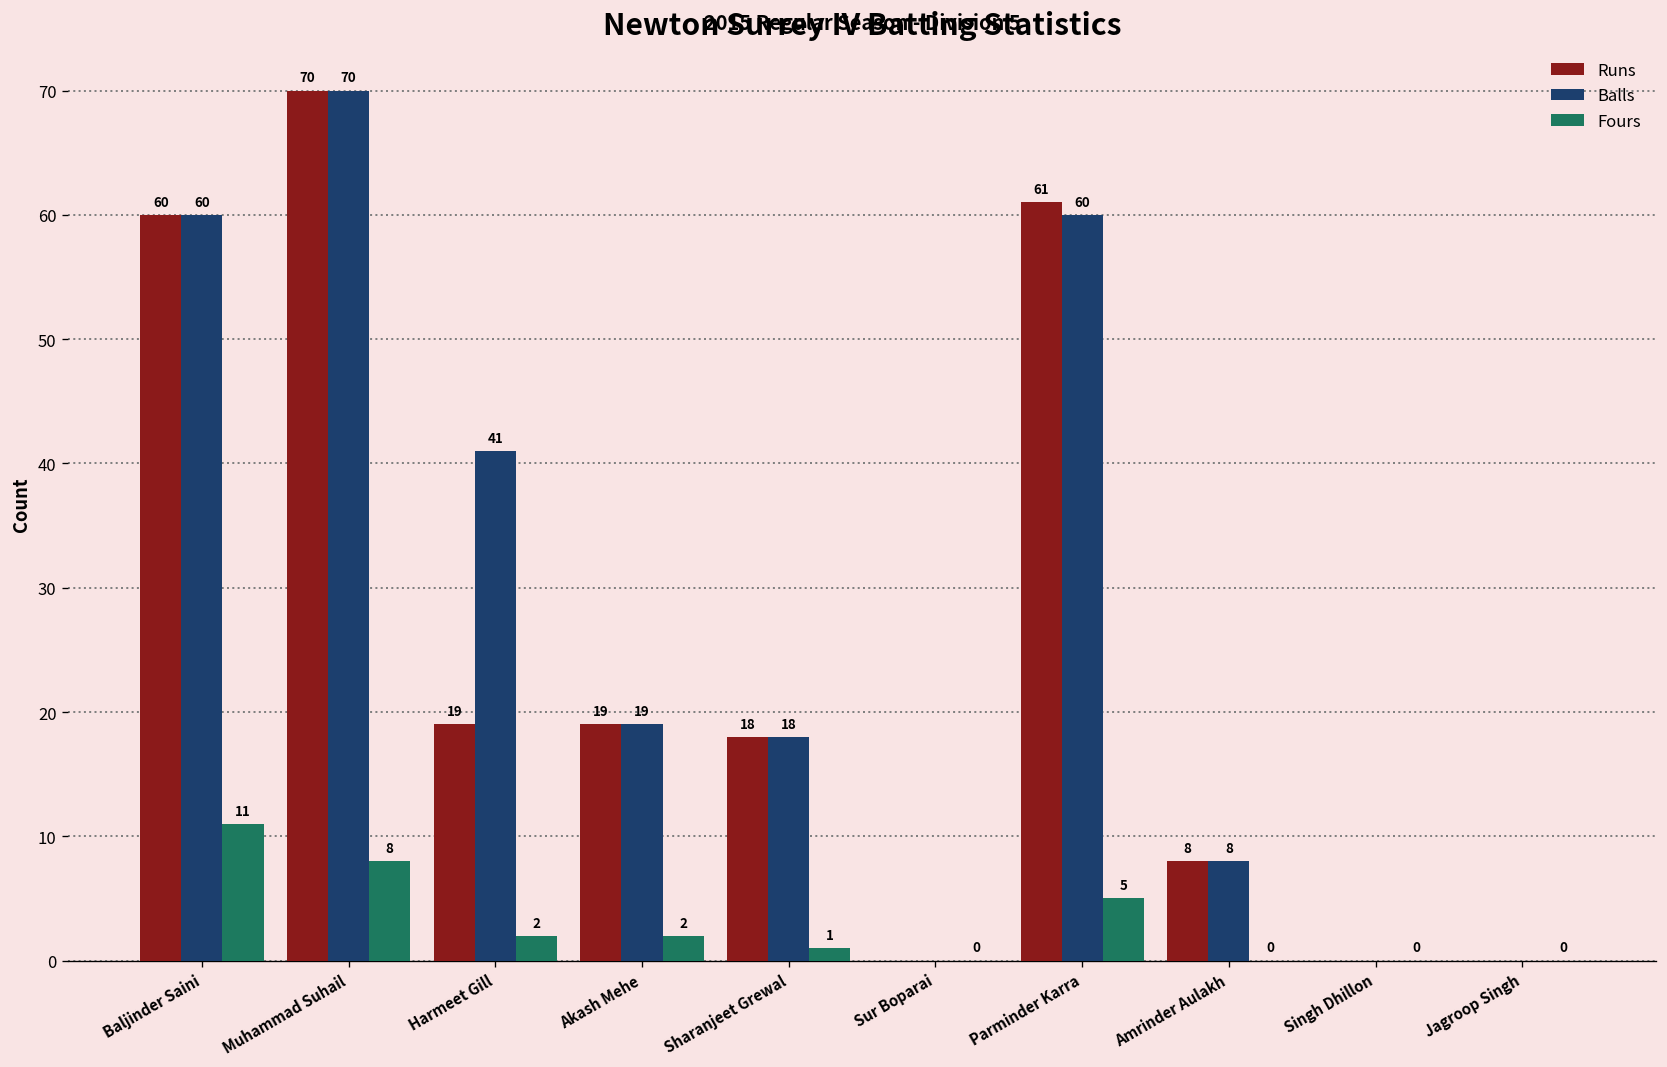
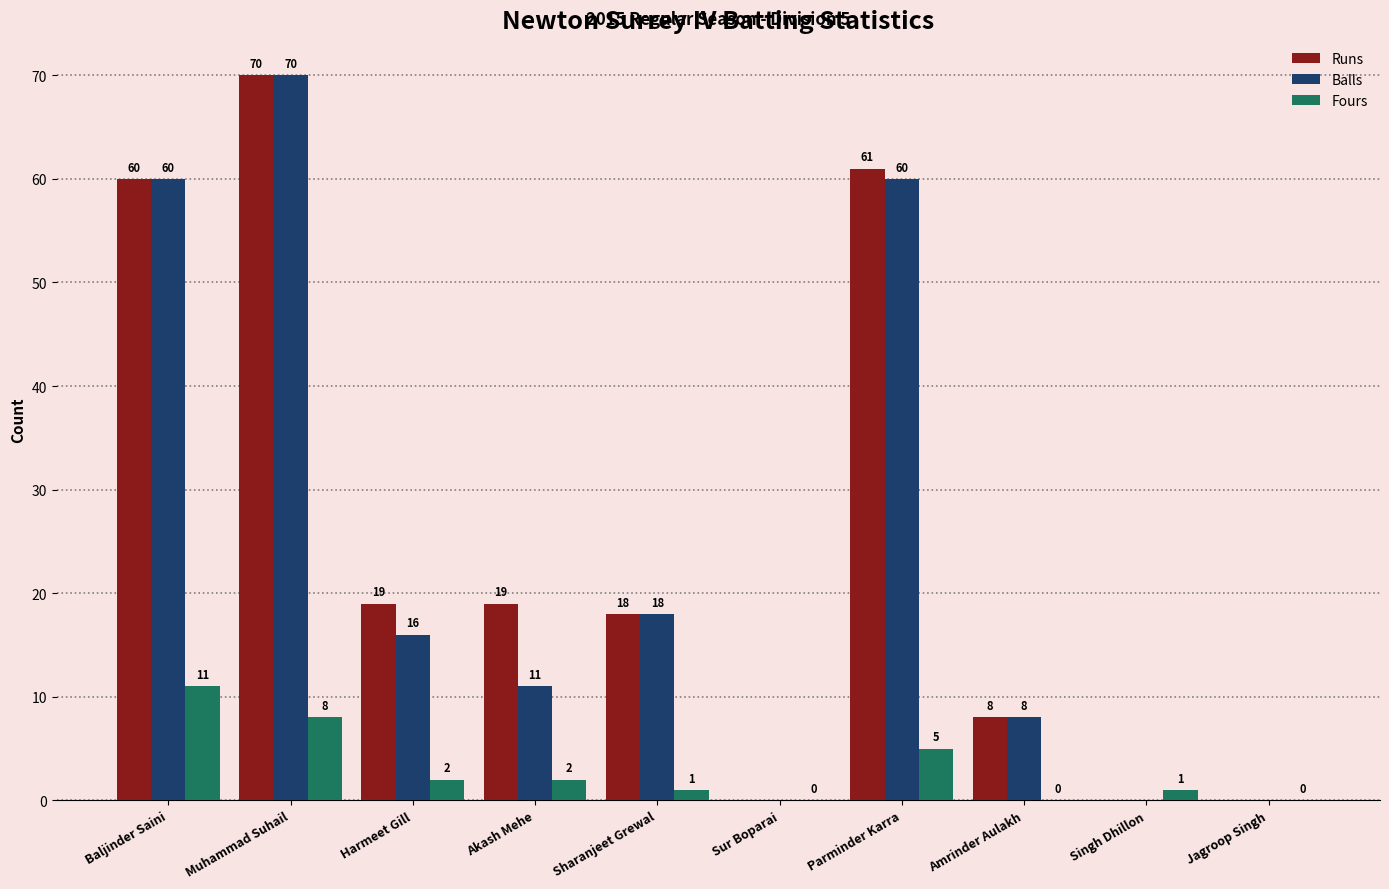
Balls, Harmeet Gill: 41 -> 16
Balls, Akash Mehe: 19 -> 11
Fours, Singh Dhillon: 0 -> 1
